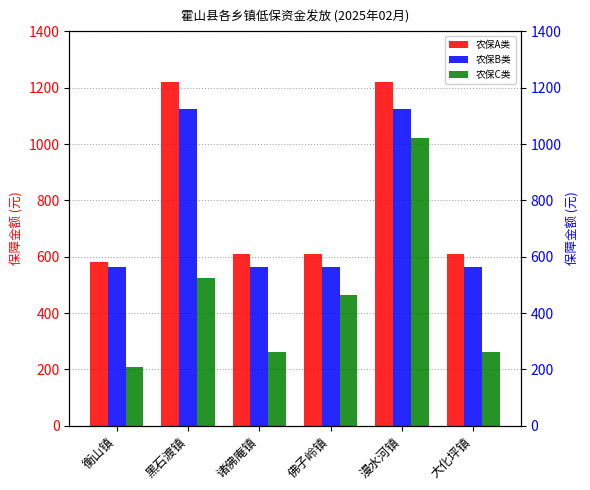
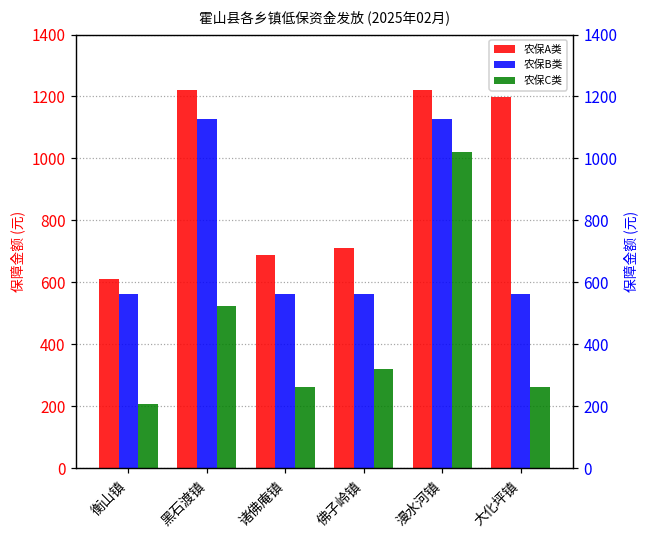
农保A类, 衡山镇: 580 -> 610
农保A类, 诸佛庵镇: 610 -> 690
农保A类, 佛子岭镇: 610 -> 710
农保C类, 佛子岭镇: 460 -> 320
农保A类, 大化坪镇: 610 -> 1200
